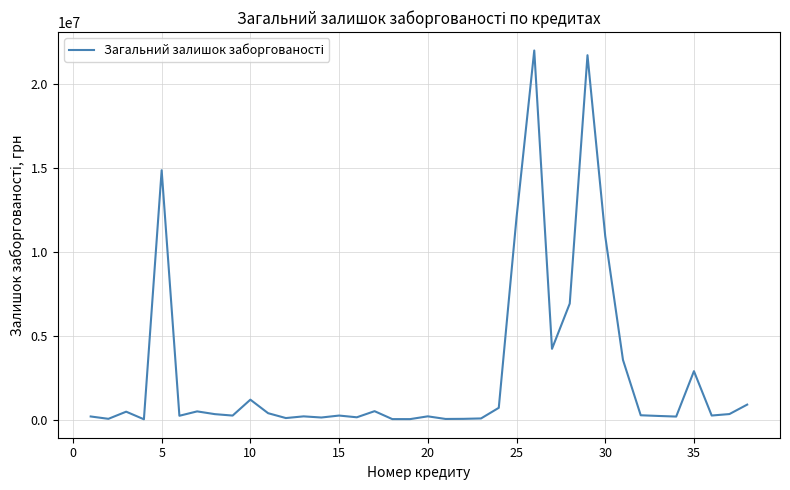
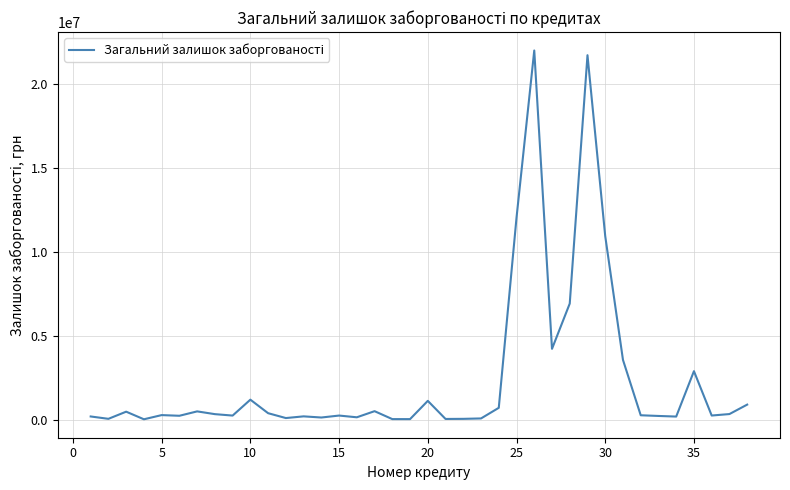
5: 14800000 -> 300000
20: 200000 -> 1100000
